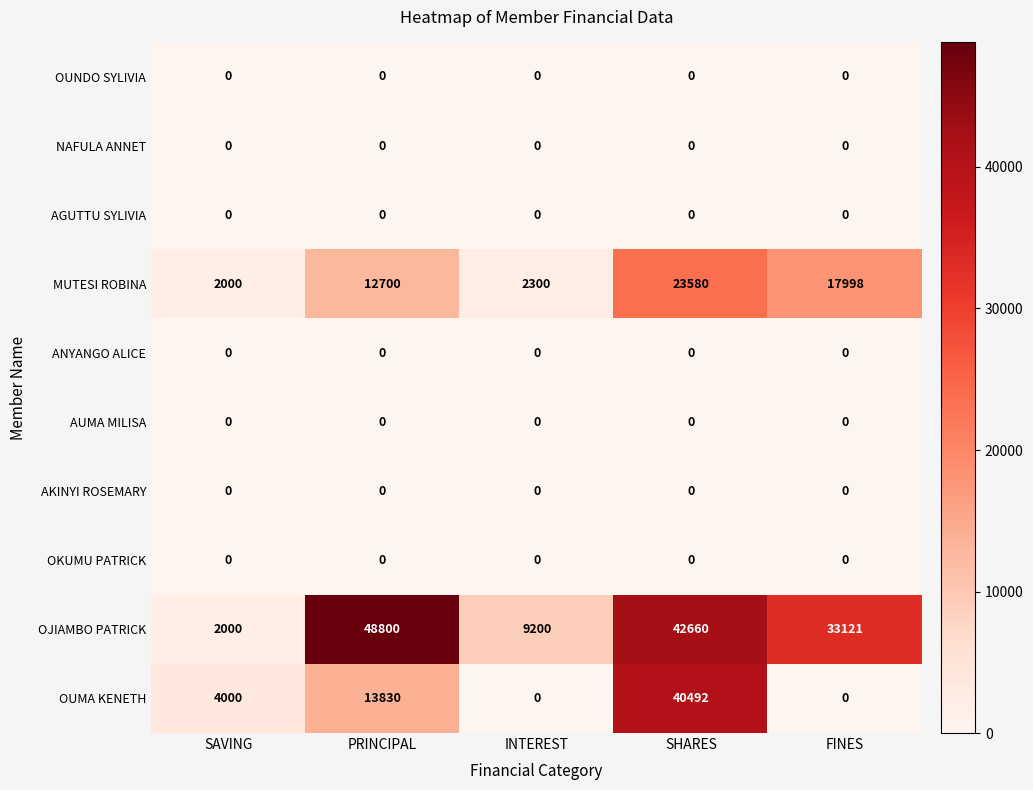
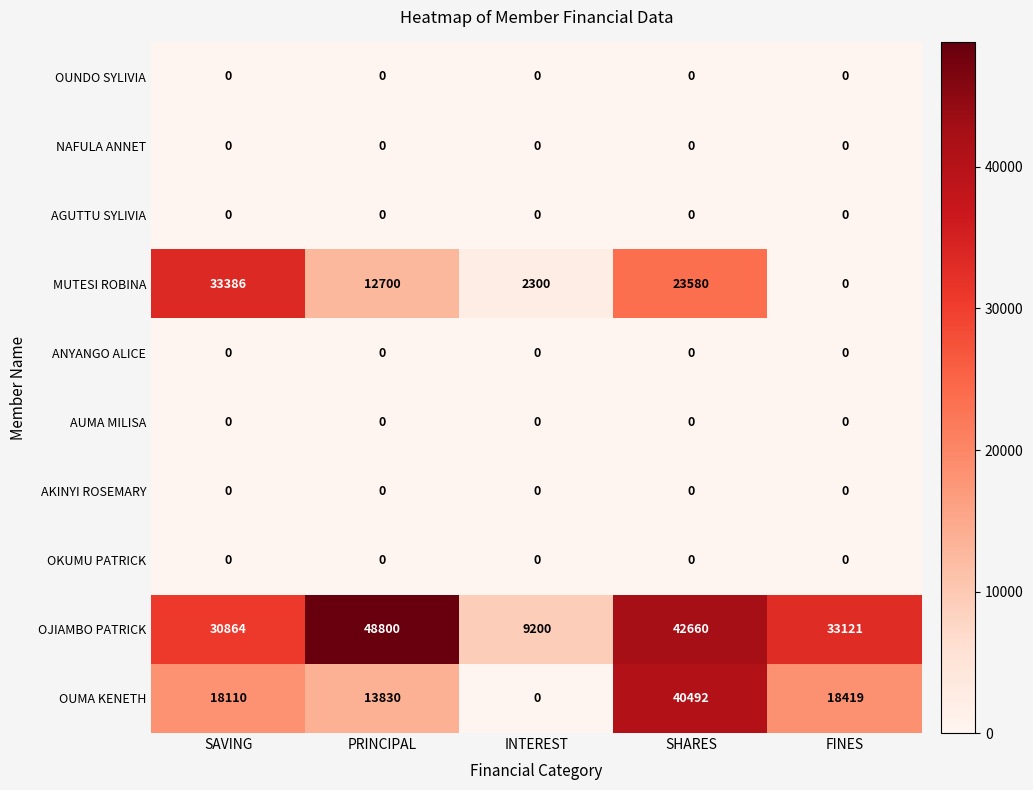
MUTESI ROBINA, SAVING: 2000 -> 33386
MUTESI ROBINA, FINES: 17998 -> 0
OJIAMBO PATRICK, SAVING: 2000 -> 30864
OUMA KENETH, SAVING: 4000 -> 18110
OUMA KENETH, FINES: 0 -> 18419
